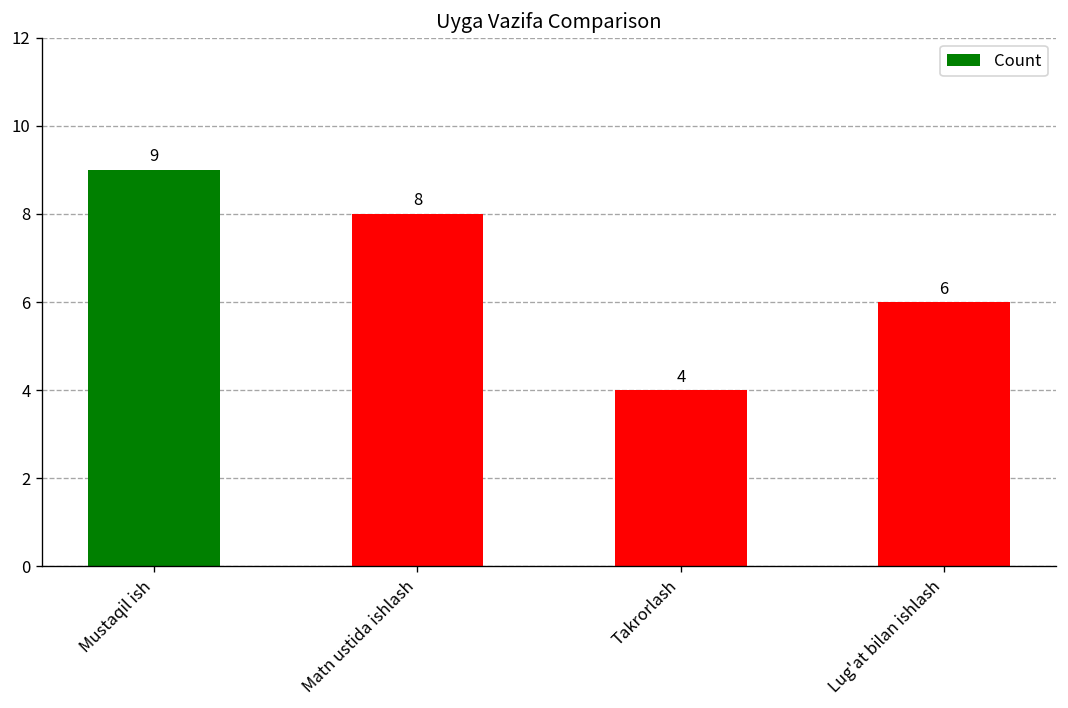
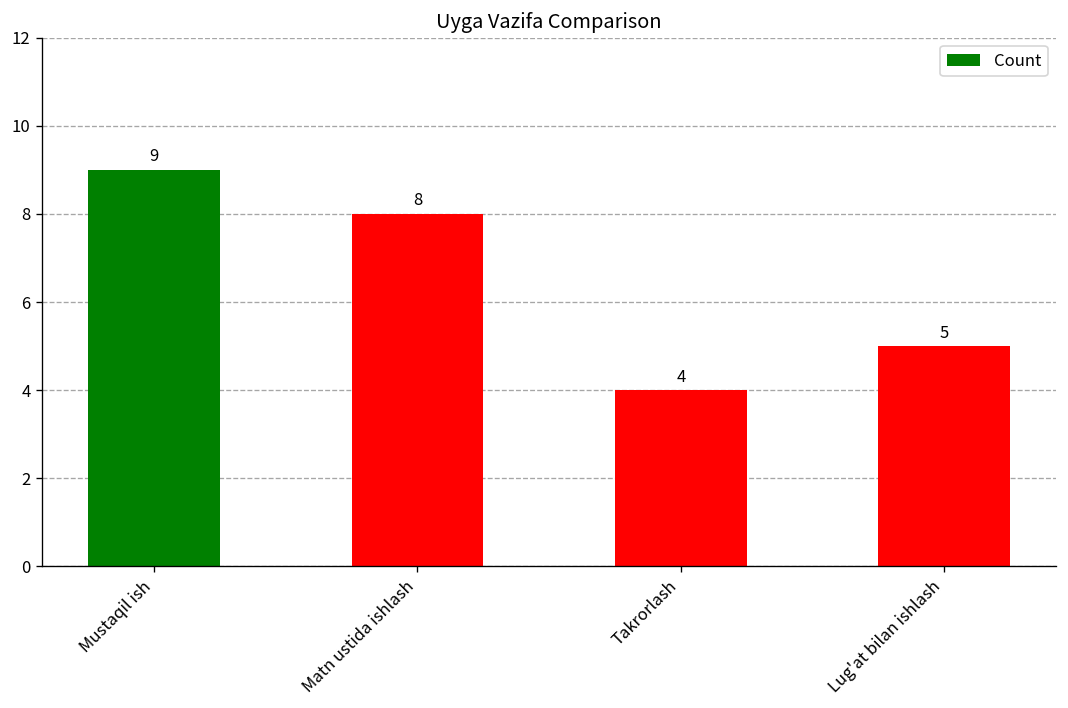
Lug'at bilan ishlash: 6 -> 5
